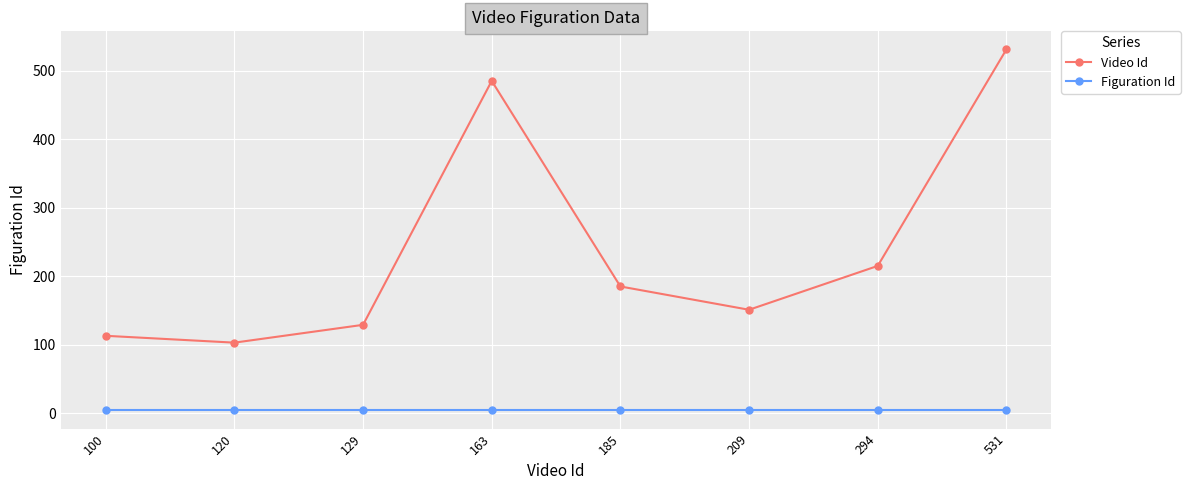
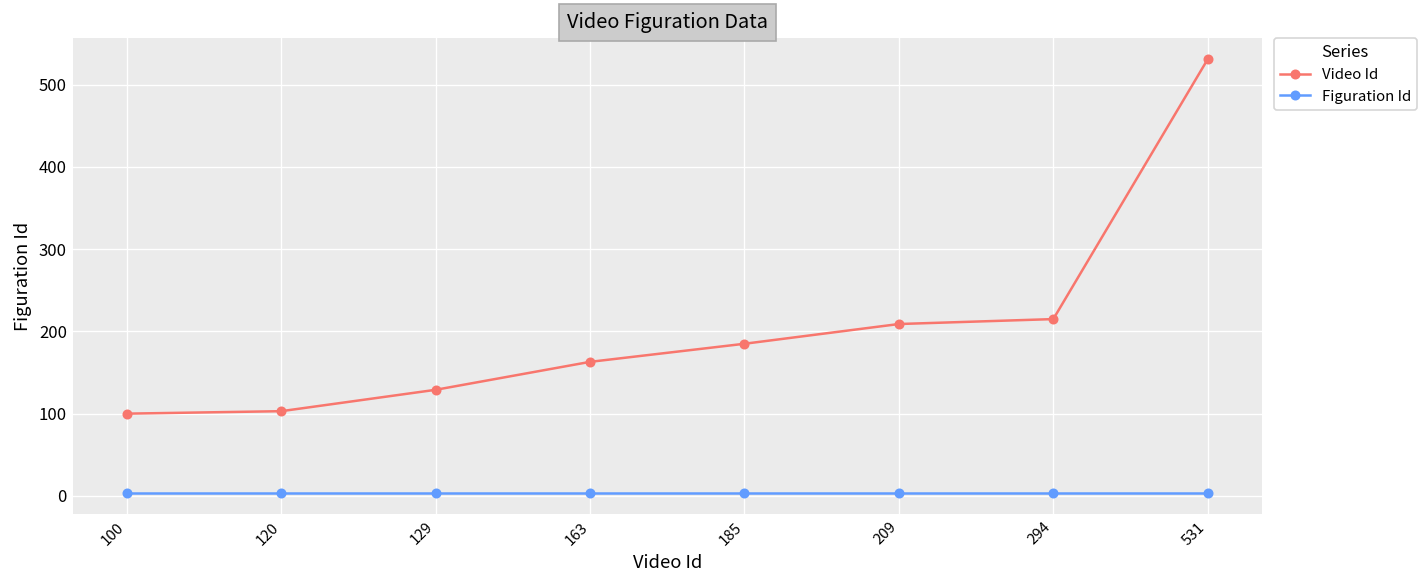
Video Id, 100: 110 -> 100
Video Id, 163: 490 -> 160
Video Id, 209: 150 -> 210
